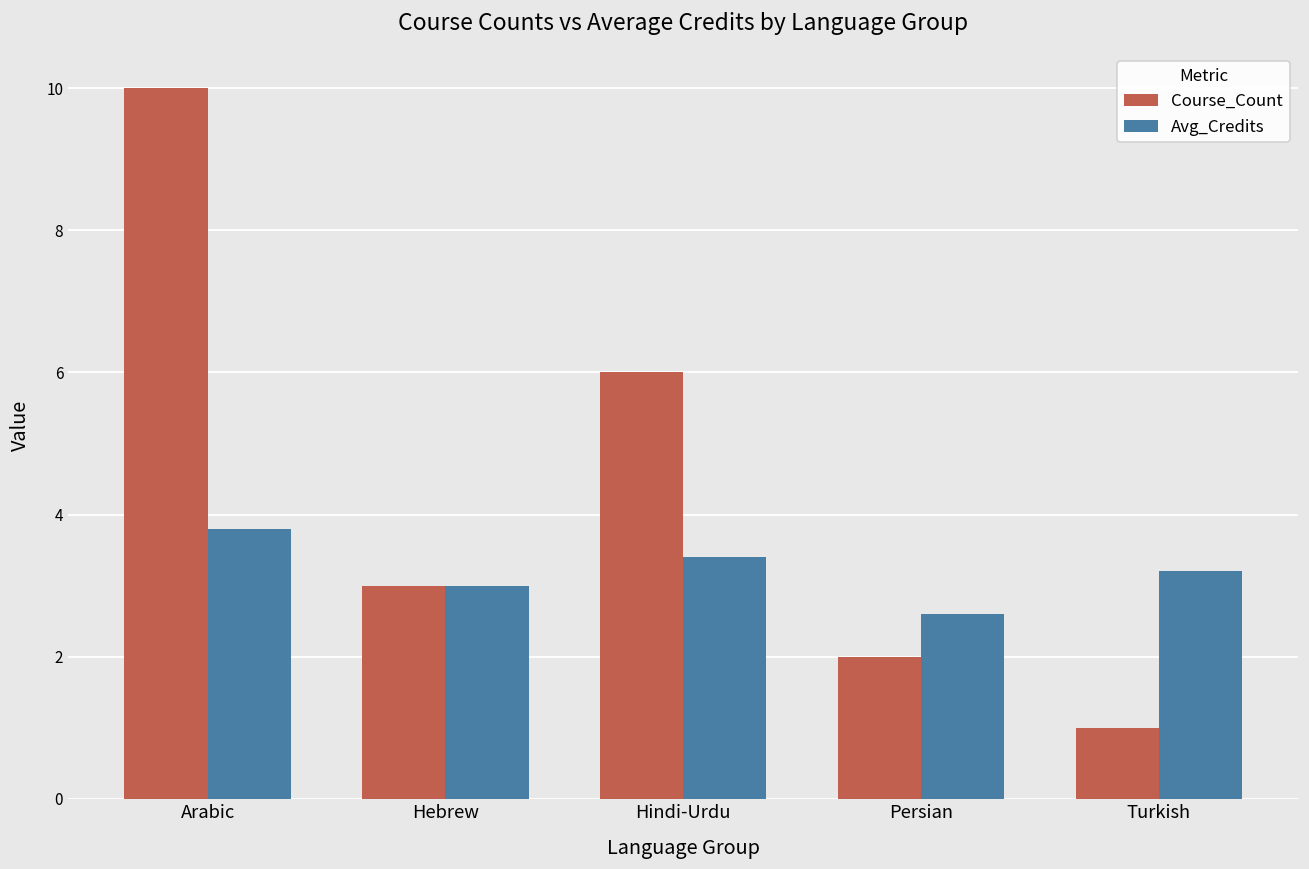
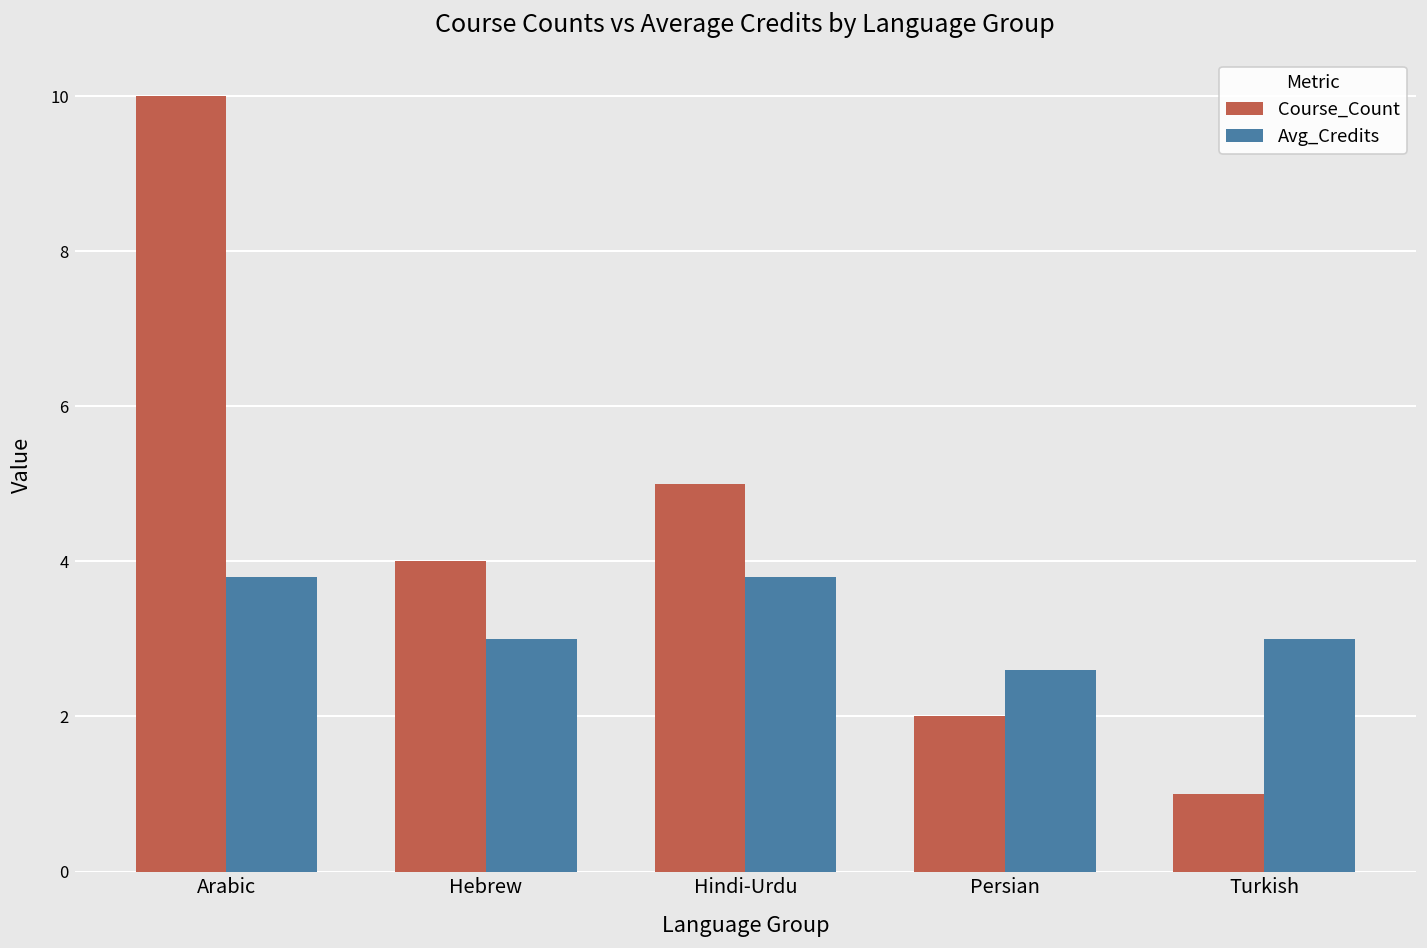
Course_Count, Hebrew: 3 -> 4
Course_Count, Hindi-Urdu: 6 -> 5
Avg_Credits, Hindi-Urdu: 3.4 -> 3.8
Avg_Credits, Turkish: 3.2 -> 3.0
